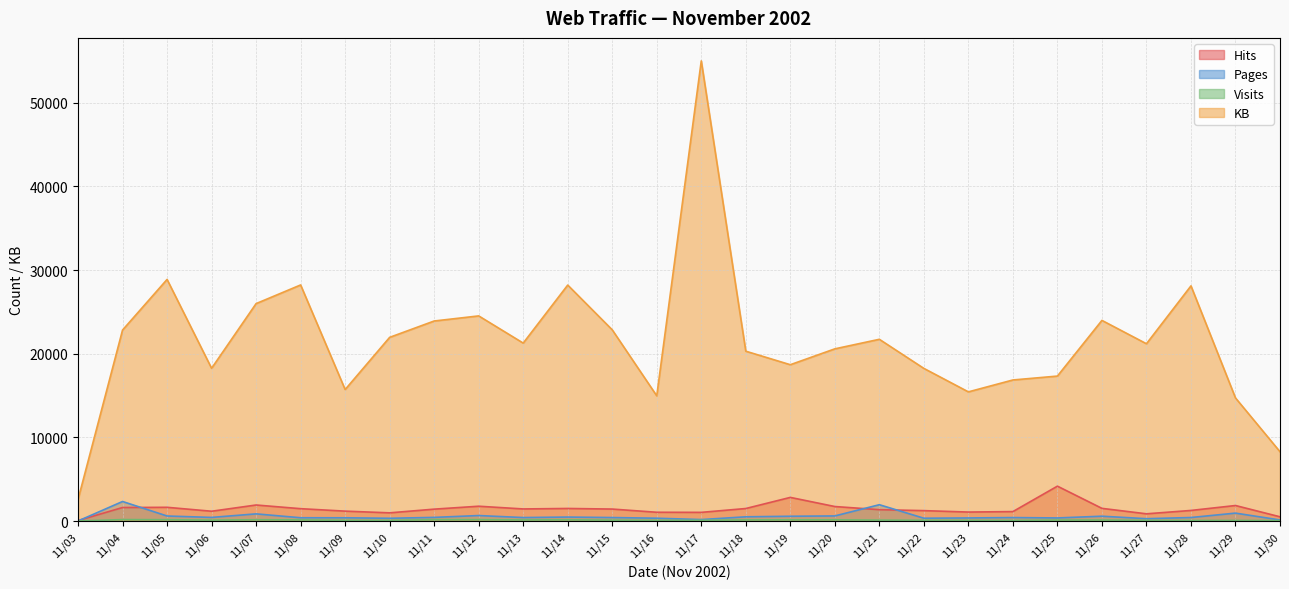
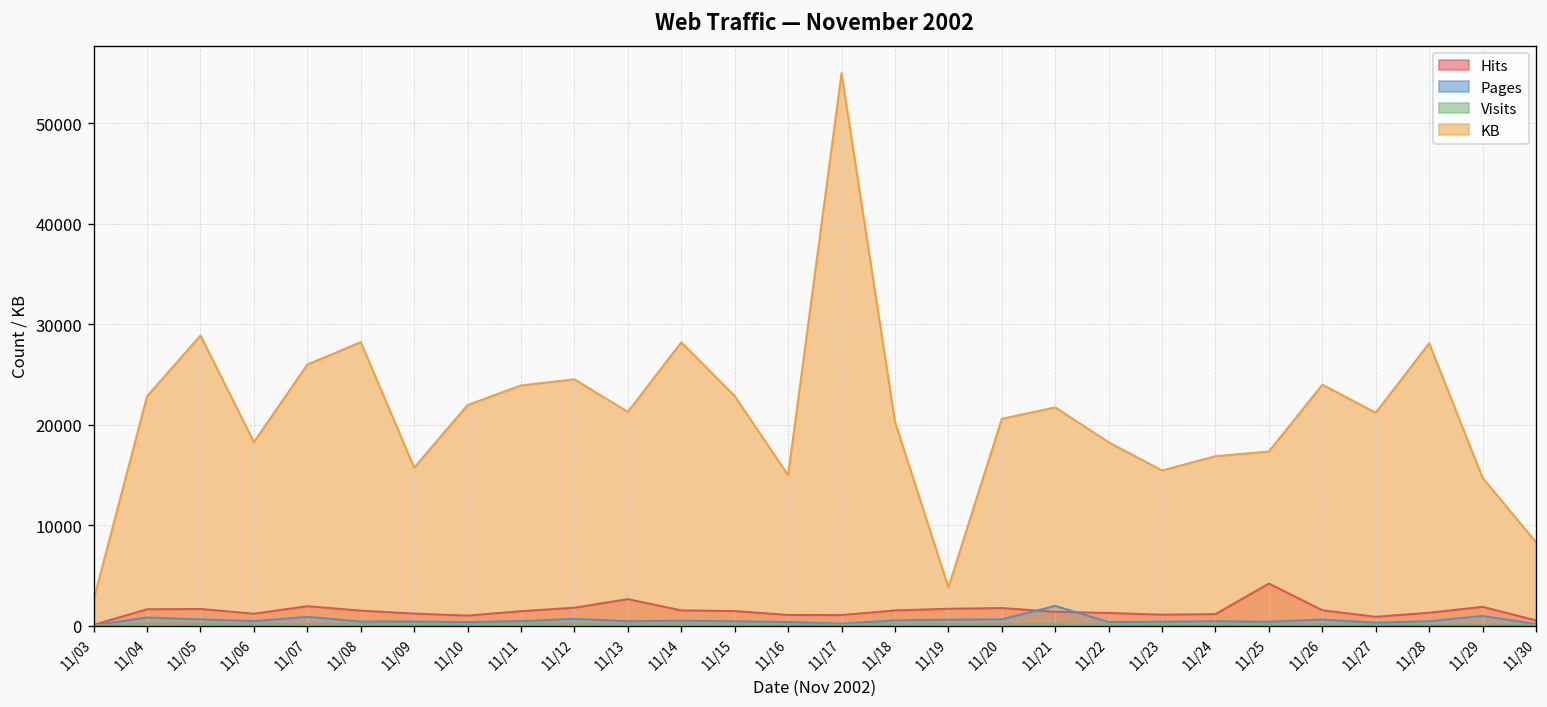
Pages, 11/04: 2000 -> 1000
Hits, 11/13: 1000 -> 3000
Hits, 11/19: 3000 -> 2000
KB, 11/19: 19000 -> 4000
